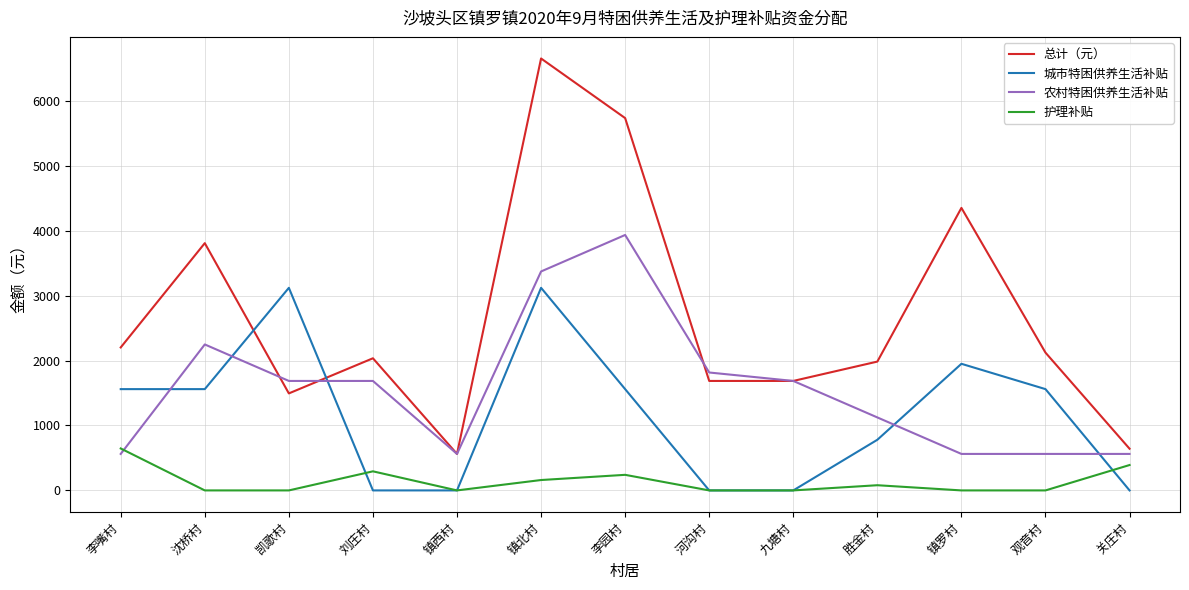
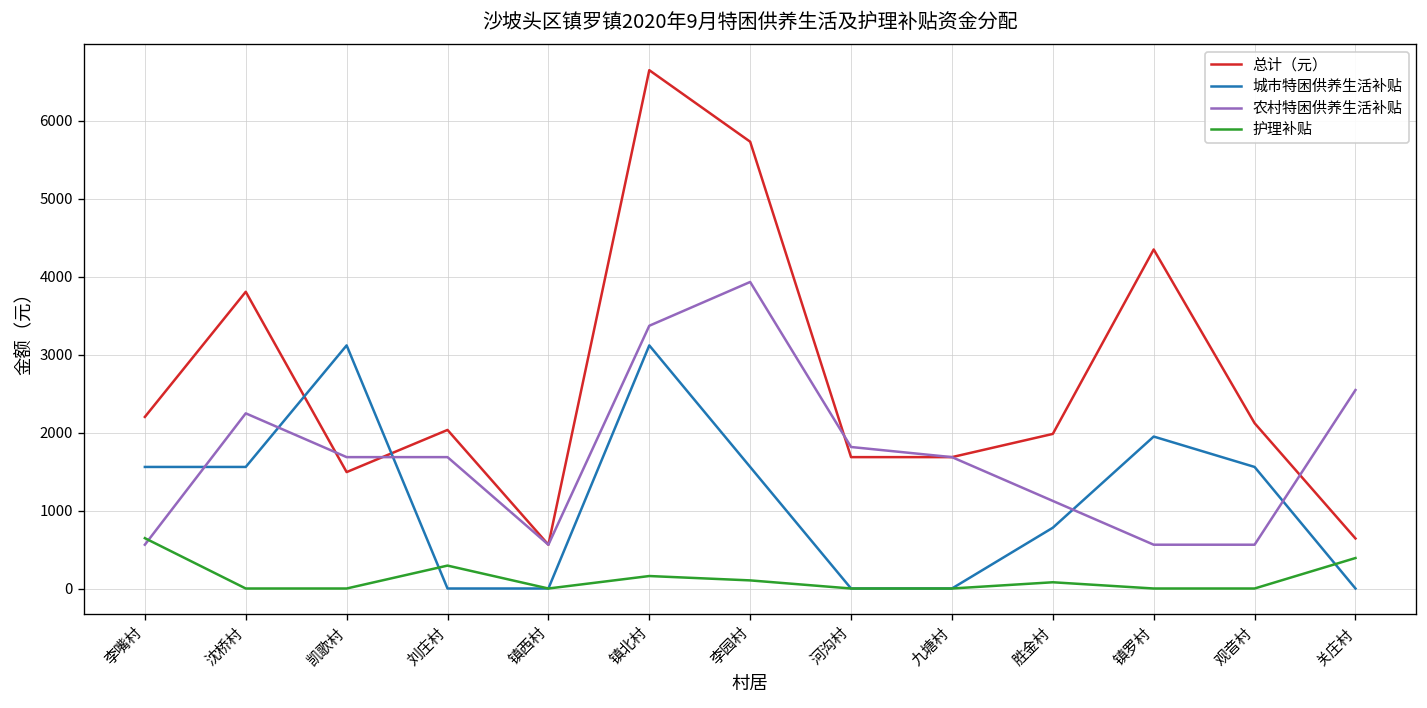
护理补贴, 李园村: 200 -> 100
农村特困供养生活补贴, 关庄村: 600 -> 2500
